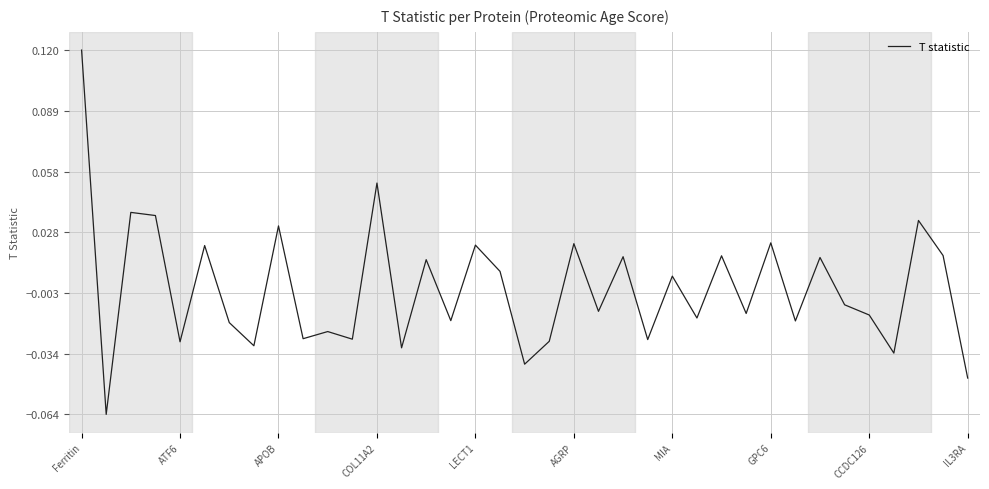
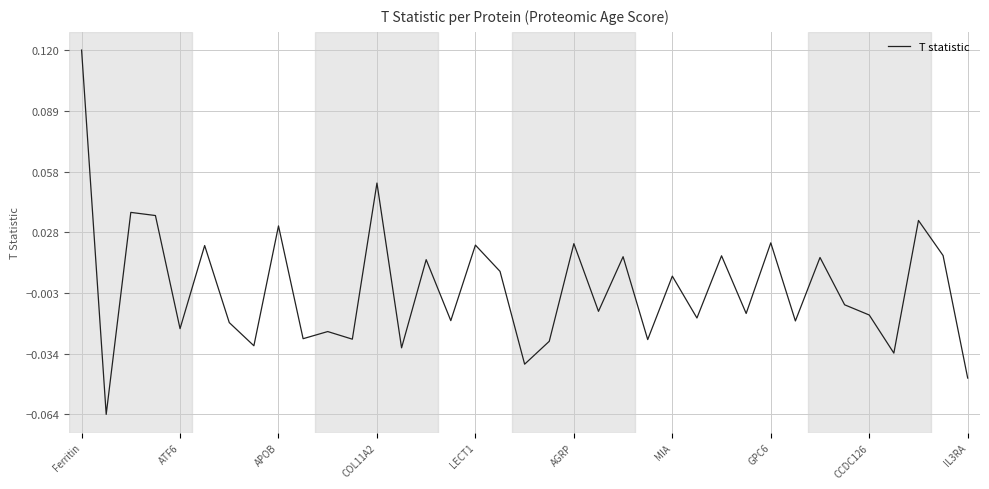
ATF6: -0.028 -> -0.021
